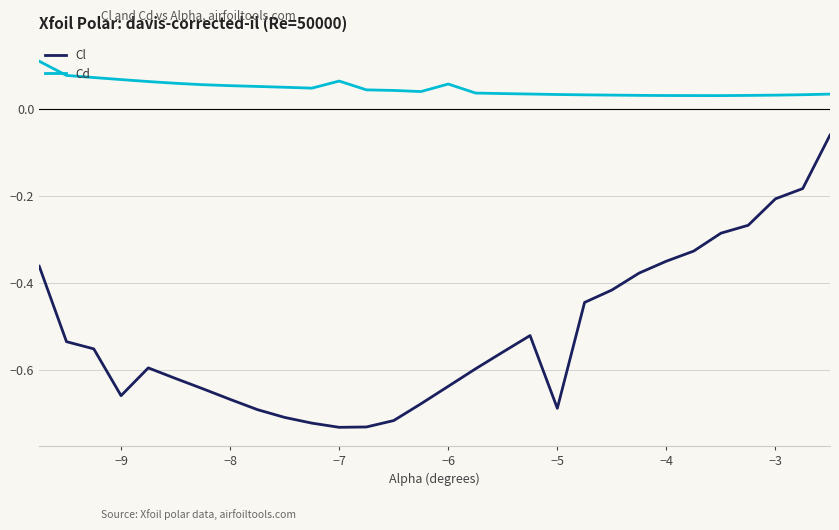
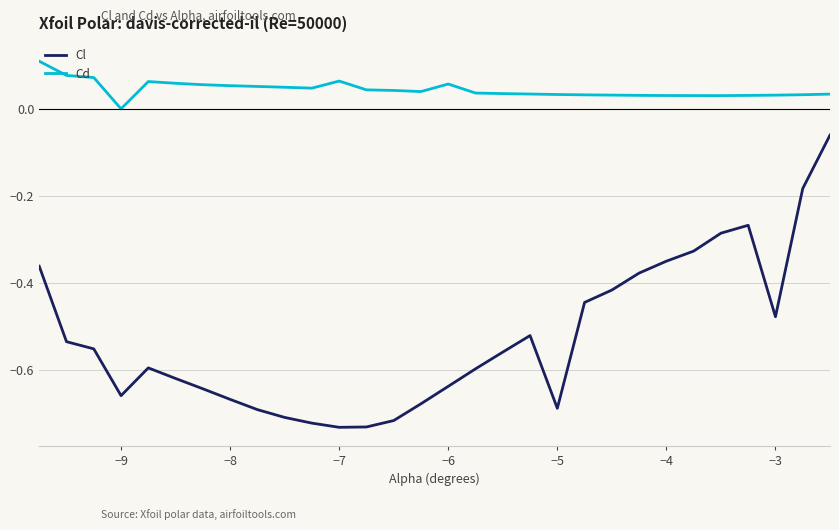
Cd, −9: 0.07 -> 0.00
Cl, −3: -0.21 -> -0.48
